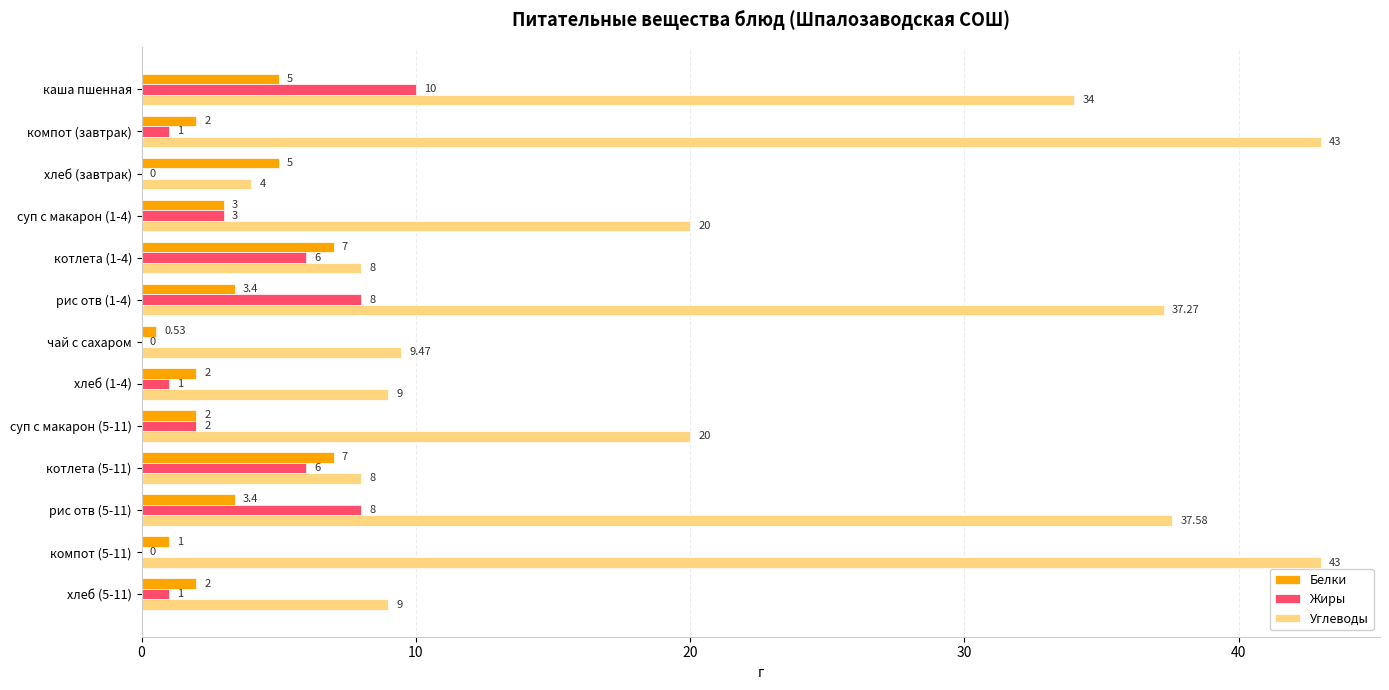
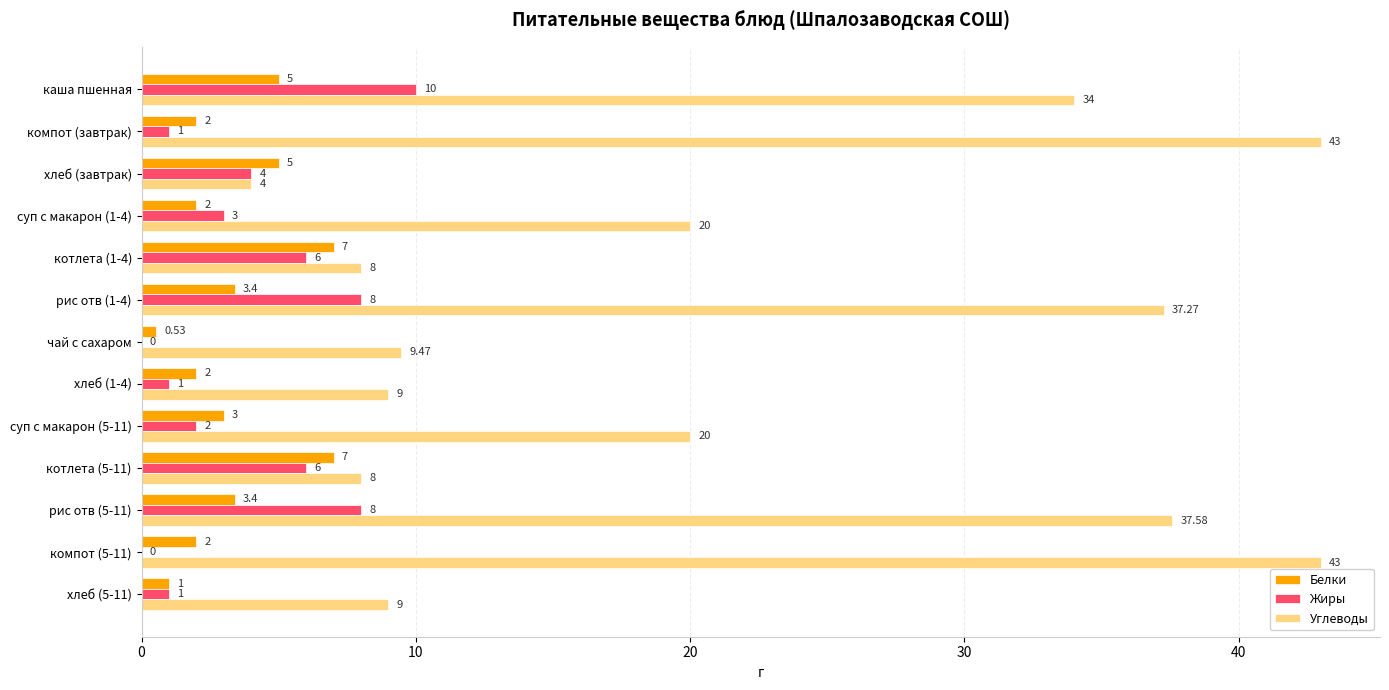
Жиры, хлеб (завтрак): 0 -> 4
Белки, суп с макарон (1-4): 3 -> 2
Белки, суп с макарон (5-11): 2 -> 3
Белки, компот (5-11): 1 -> 2
Белки, хлеб (5-11): 2 -> 1
